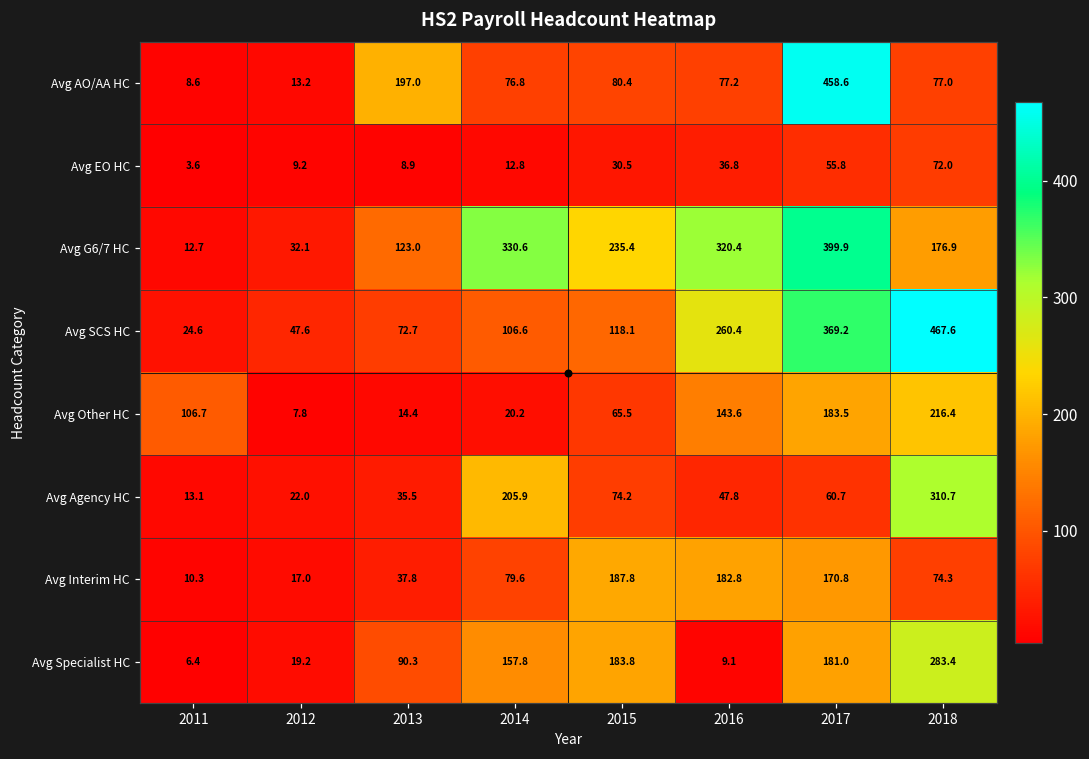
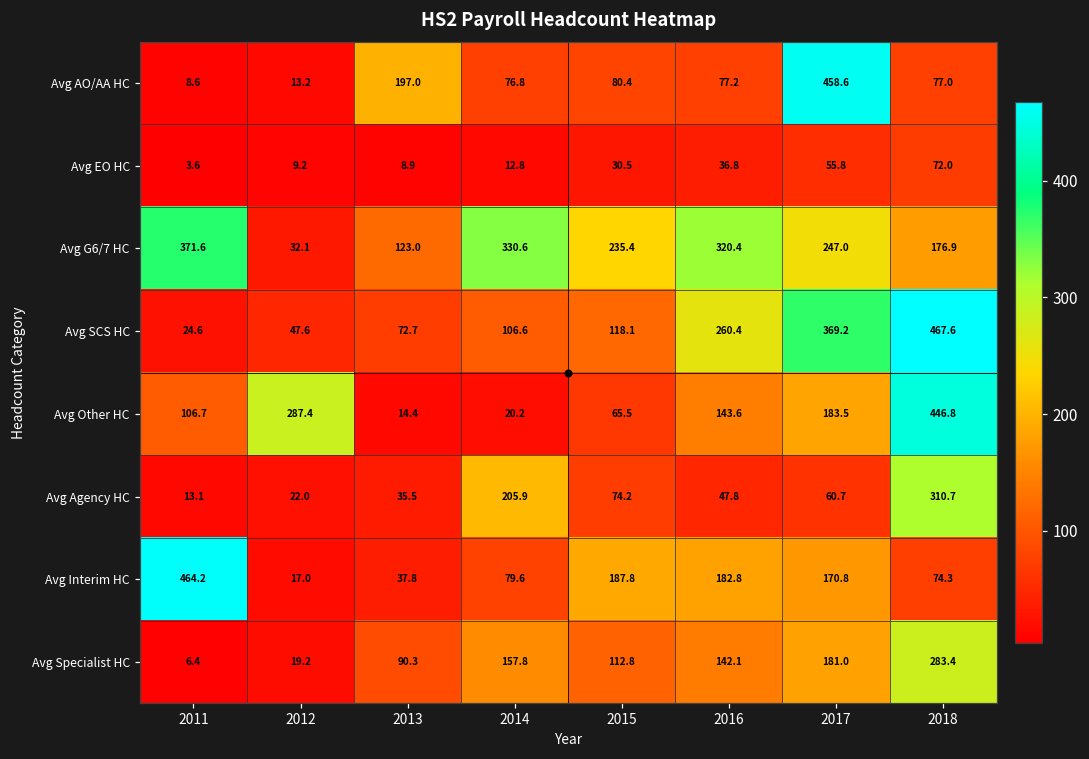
Avg G6/7 HC, 2011: 12.7 -> 371.6
Avg G6/7 HC, 2017: 399.9 -> 247.0
Avg Other HC, 2012: 7.8 -> 287.4
Avg Other HC, 2018: 216.4 -> 446.8
Avg Interim HC, 2011: 10.3 -> 464.2
Avg Specialist HC, 2015: 183.8 -> 112.8
Avg Specialist HC, 2016: 9.1 -> 142.1
